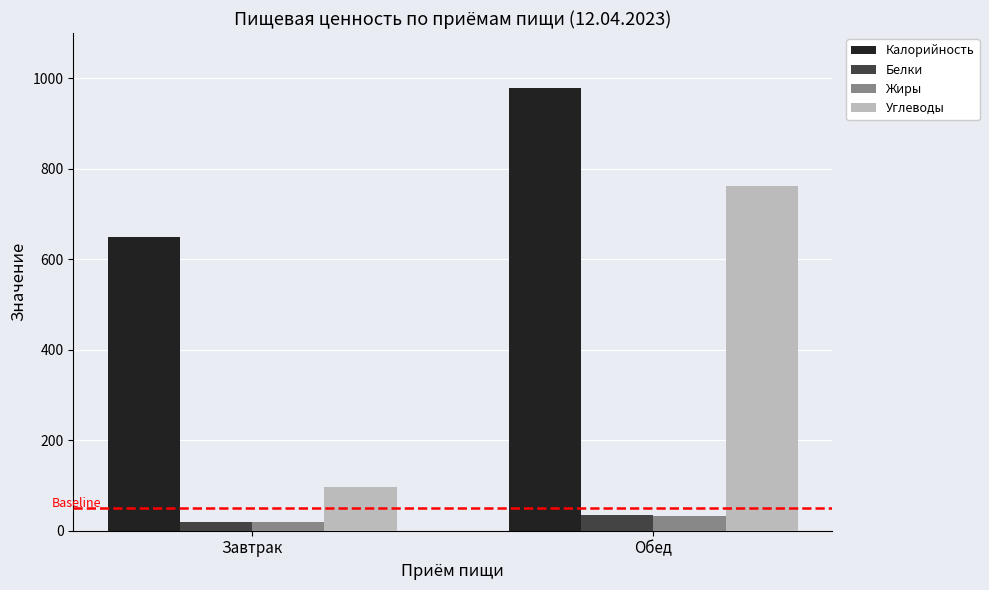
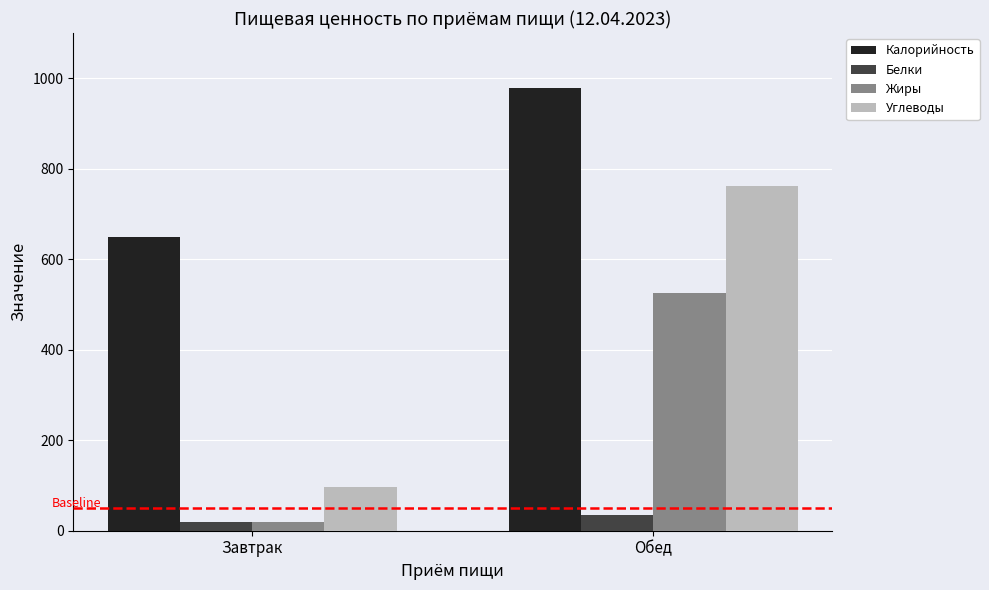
Жиры, Обед: 30 -> 520
